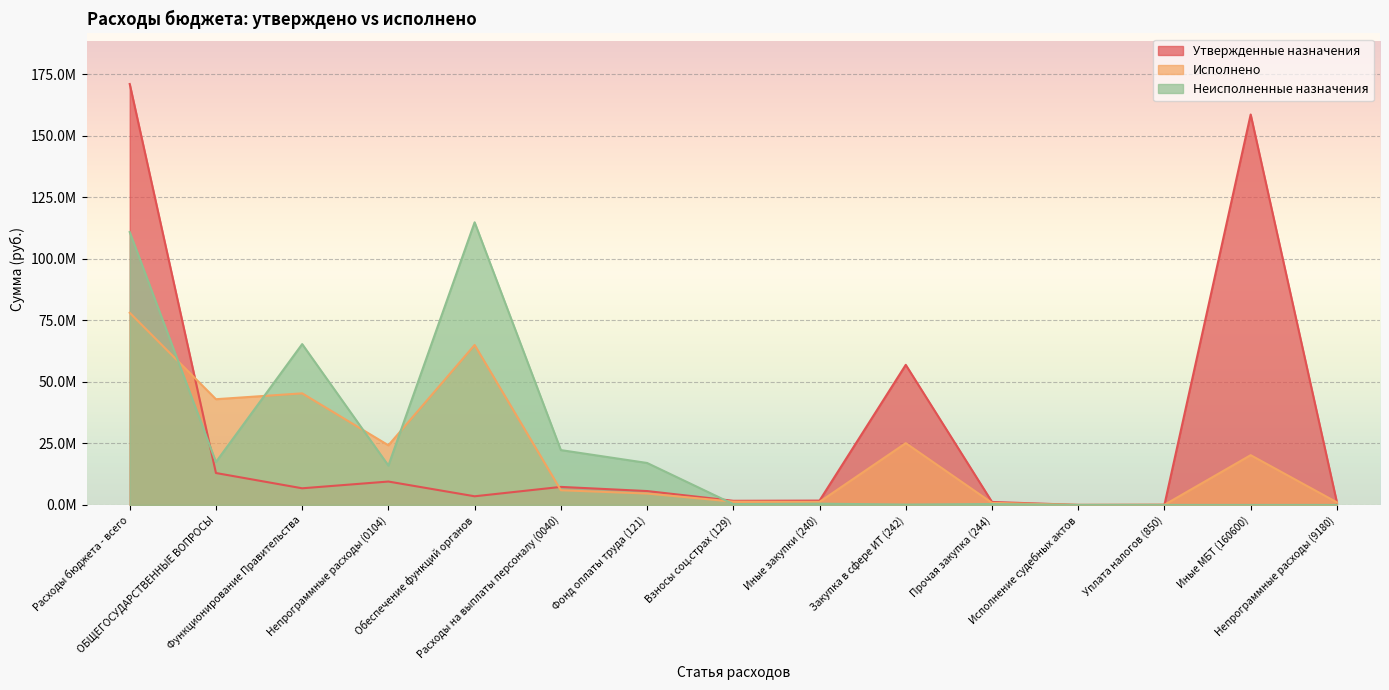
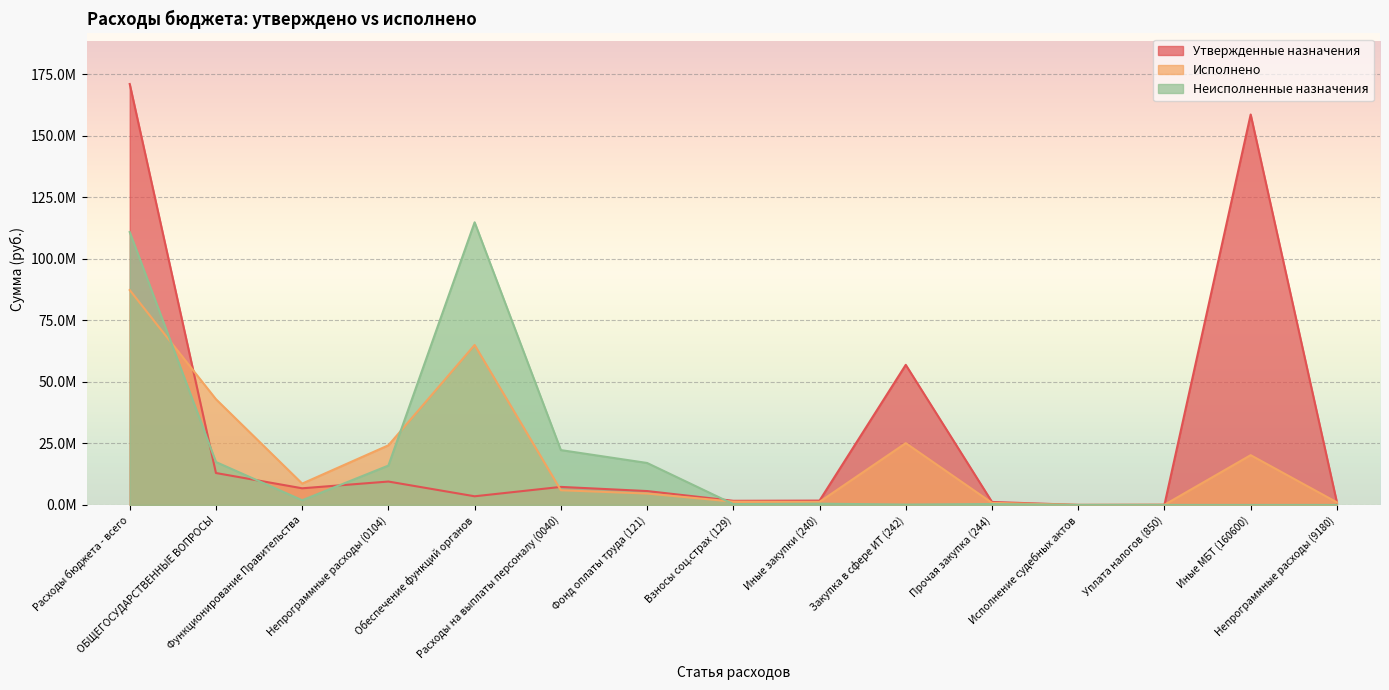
Исполнено, Расходы бюджета - всего: 78000000 -> 87000000
Исполнено, Функционирование Правительства: 45000000 -> 9000000
Неисполненные назначения, Функционирование Правительства: 65000000 -> 2000000
